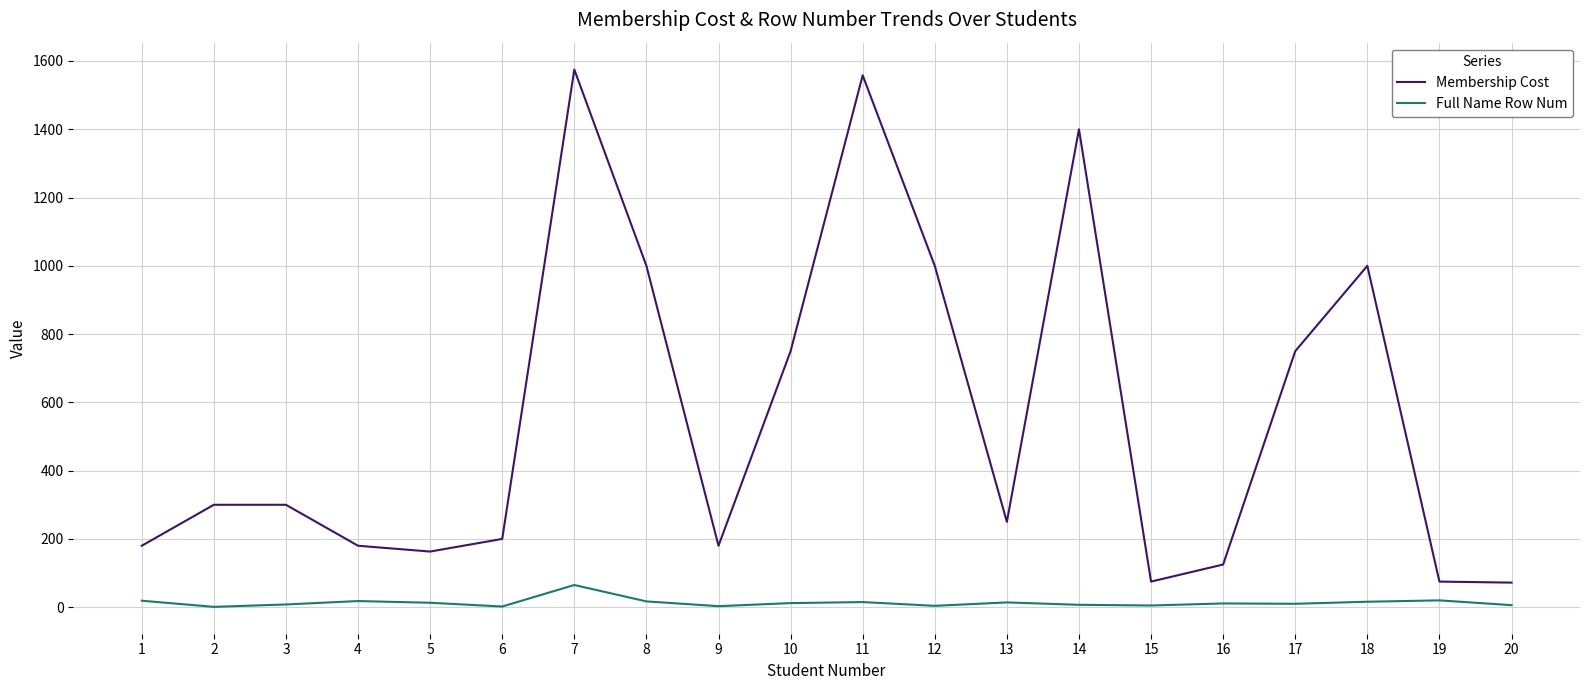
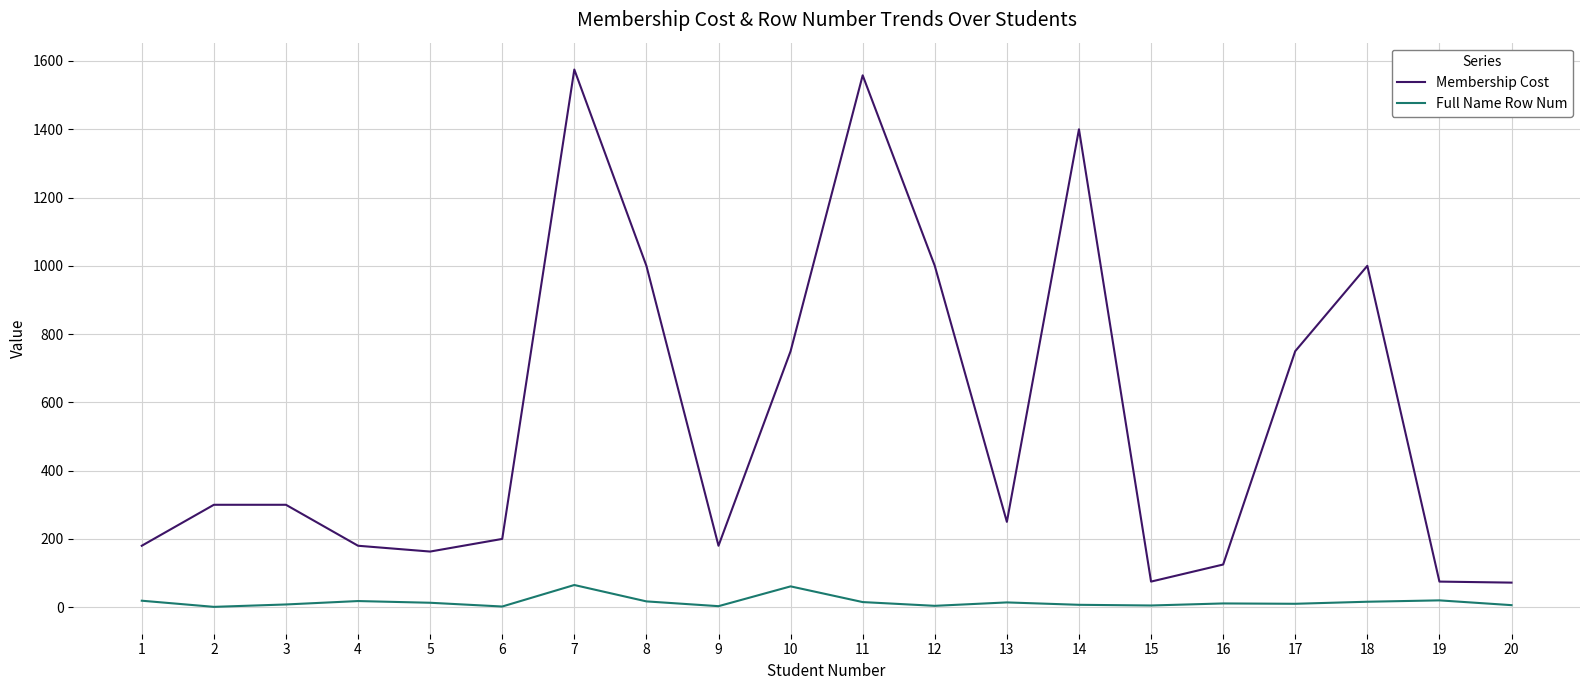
Full Name Row Num, 10: 10 -> 60
